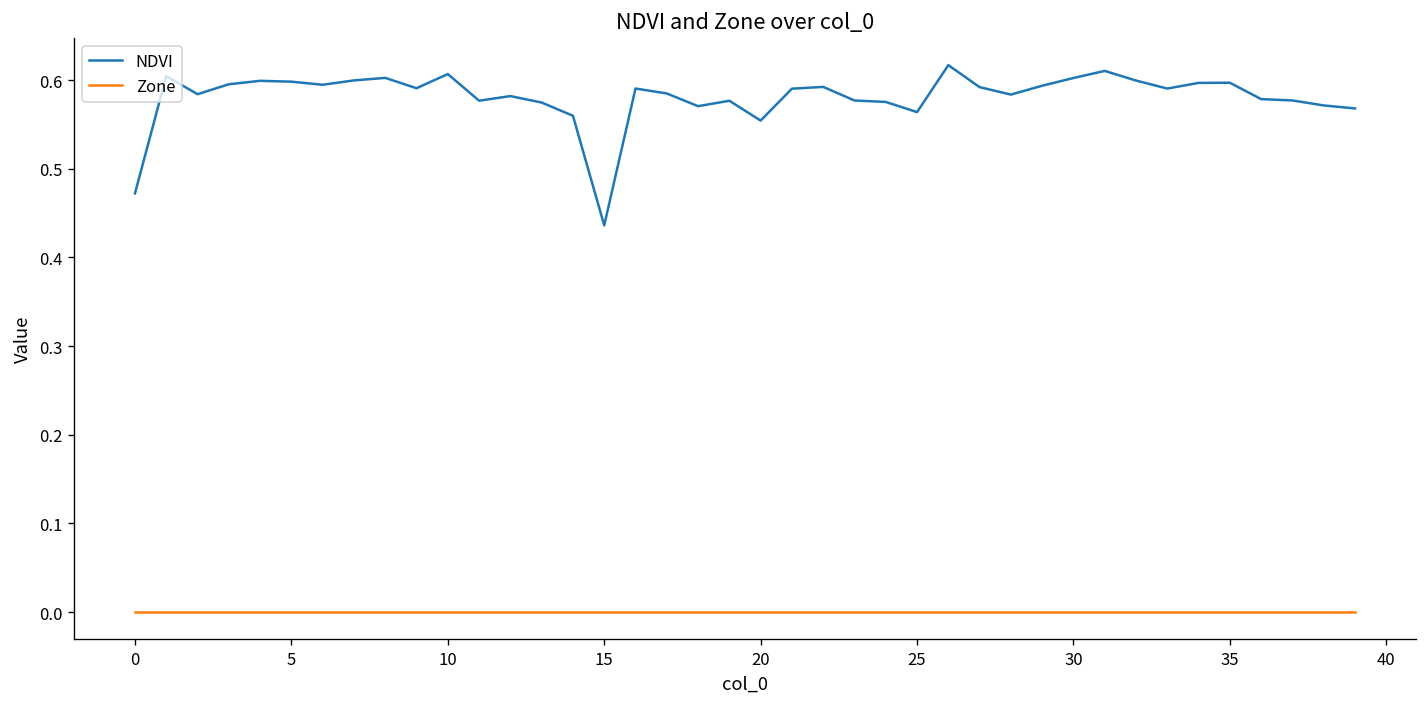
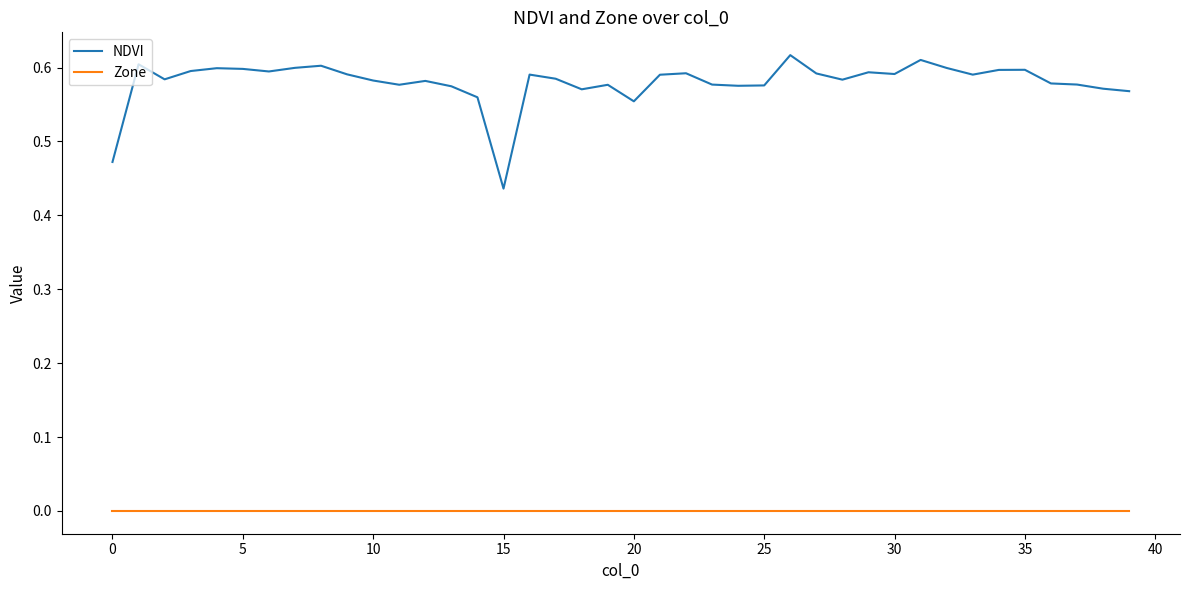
NDVI, 10: 0.61 -> 0.58
NDVI, 25: 0.56 -> 0.58
NDVI, 30: 0.60 -> 0.59
